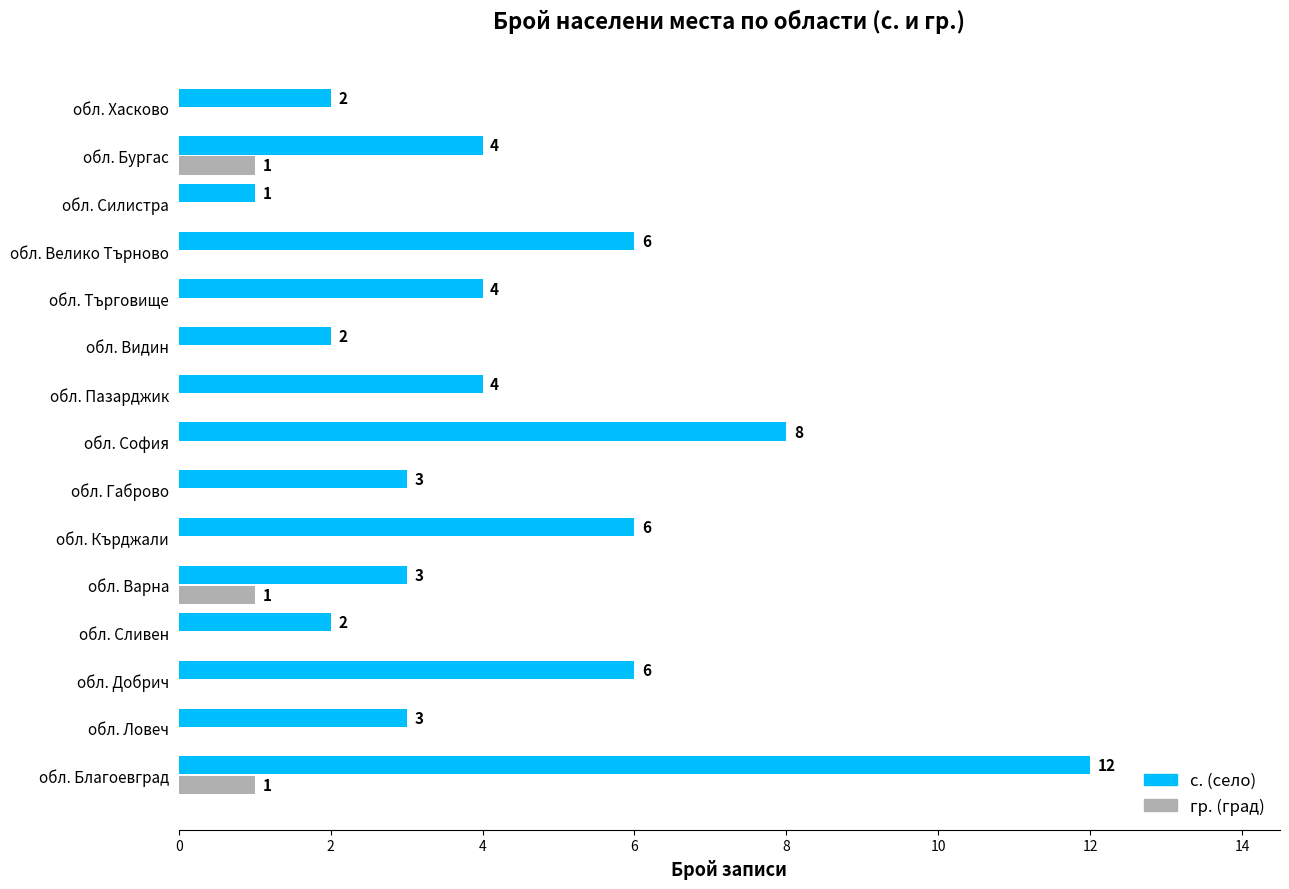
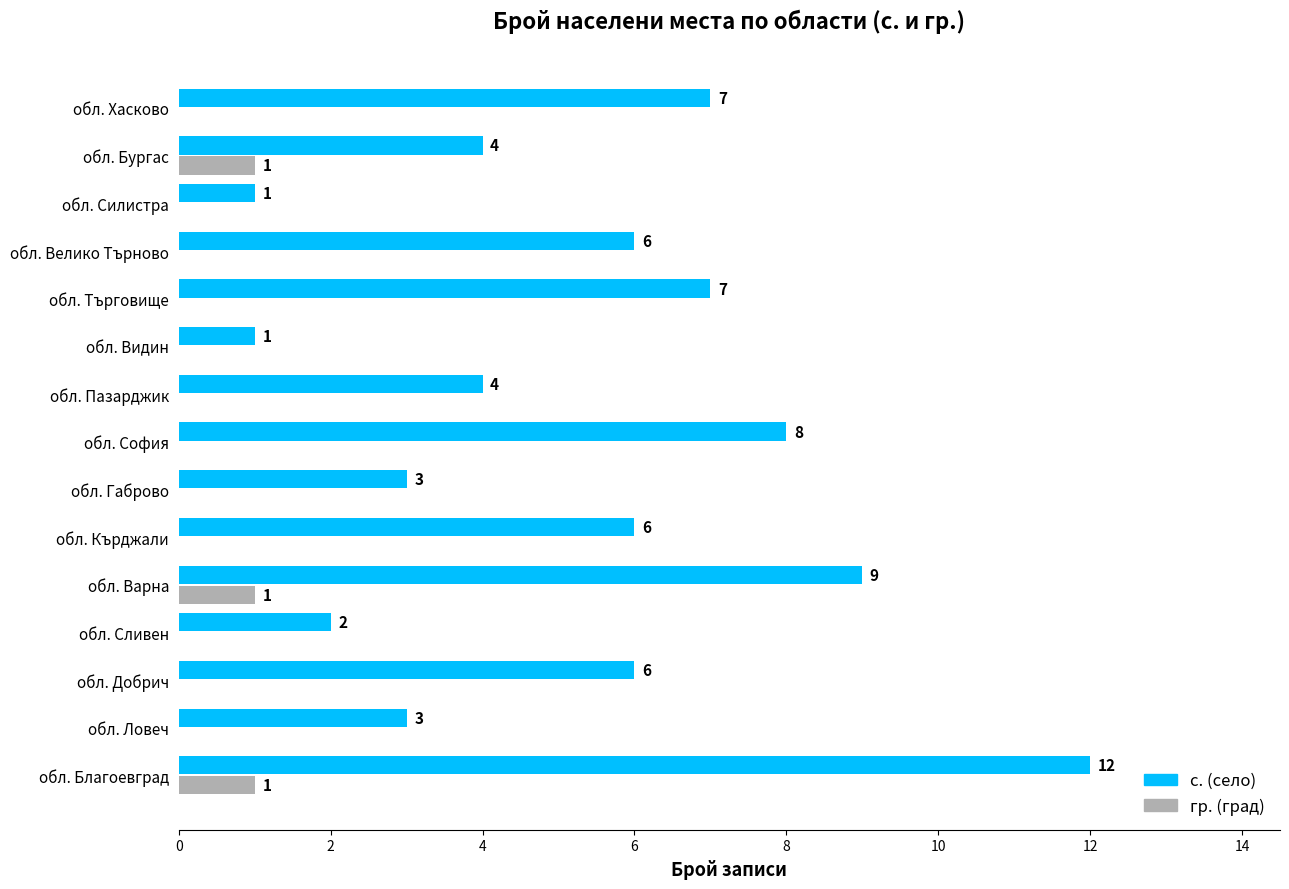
с. (село), обл. Хасково: 2 -> 7
с. (село), обл. Търговище: 4 -> 7
с. (село), обл. Видин: 2 -> 1
с. (село), обл. Варна: 3 -> 9
